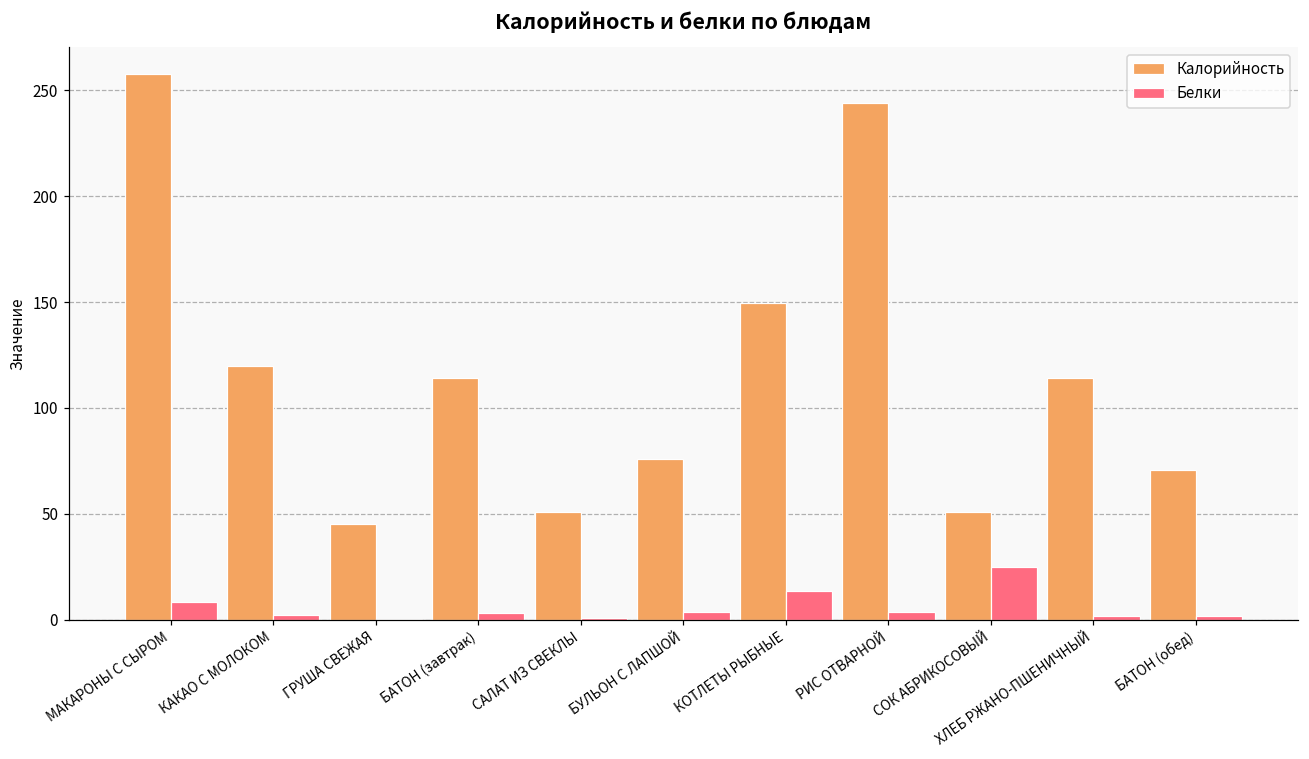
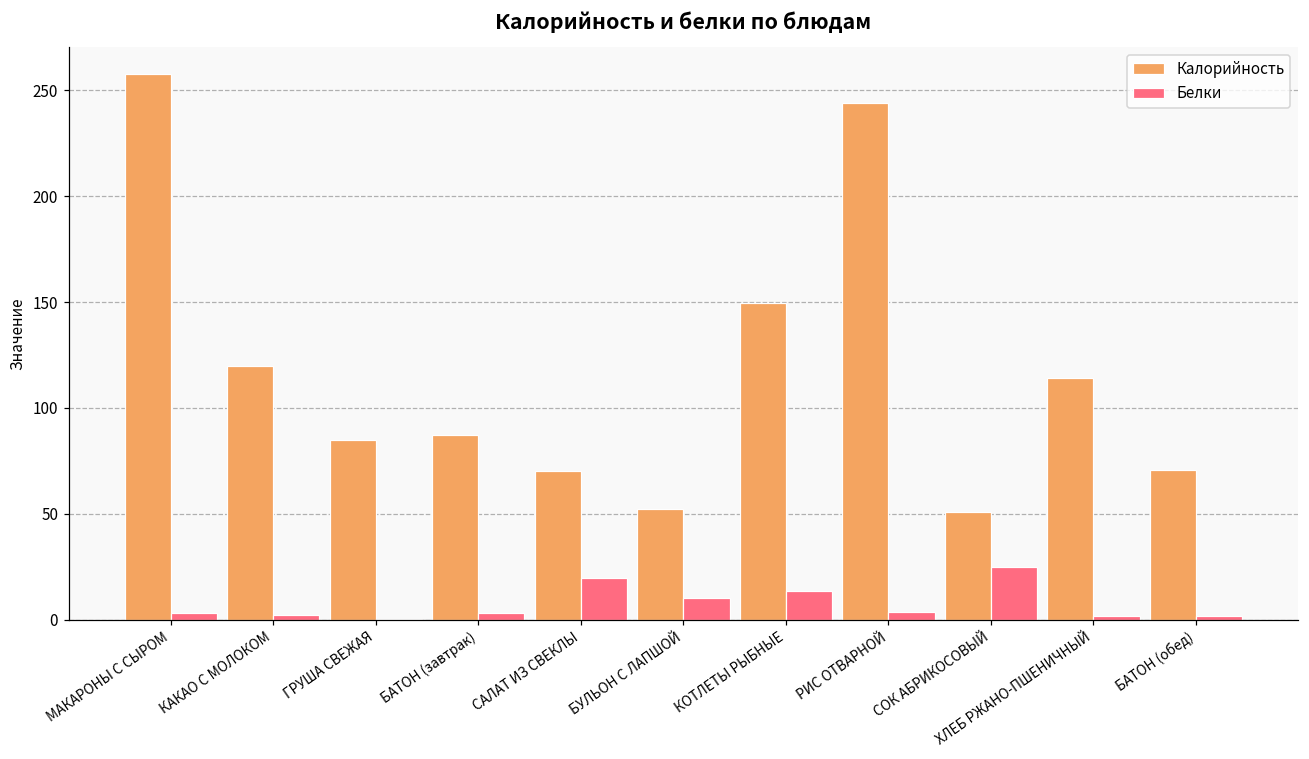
Белки, МАКАРОНЫ С СЫРОМ: 8 -> 3
Калорийность, ГРУША СВЕЖАЯ: 45 -> 85
Калорийность, БАТОН (завтрак): 114 -> 87
Калорийность, САЛАТ ИЗ СВЕКЛЫ: 51 -> 70
Белки, САЛАТ ИЗ СВЕКЛЫ: 1 -> 20
Калорийность, БУЛЬОН С ЛАПШОЙ: 76 -> 52
Белки, БУЛЬОН С ЛАПШОЙ: 4 -> 10
